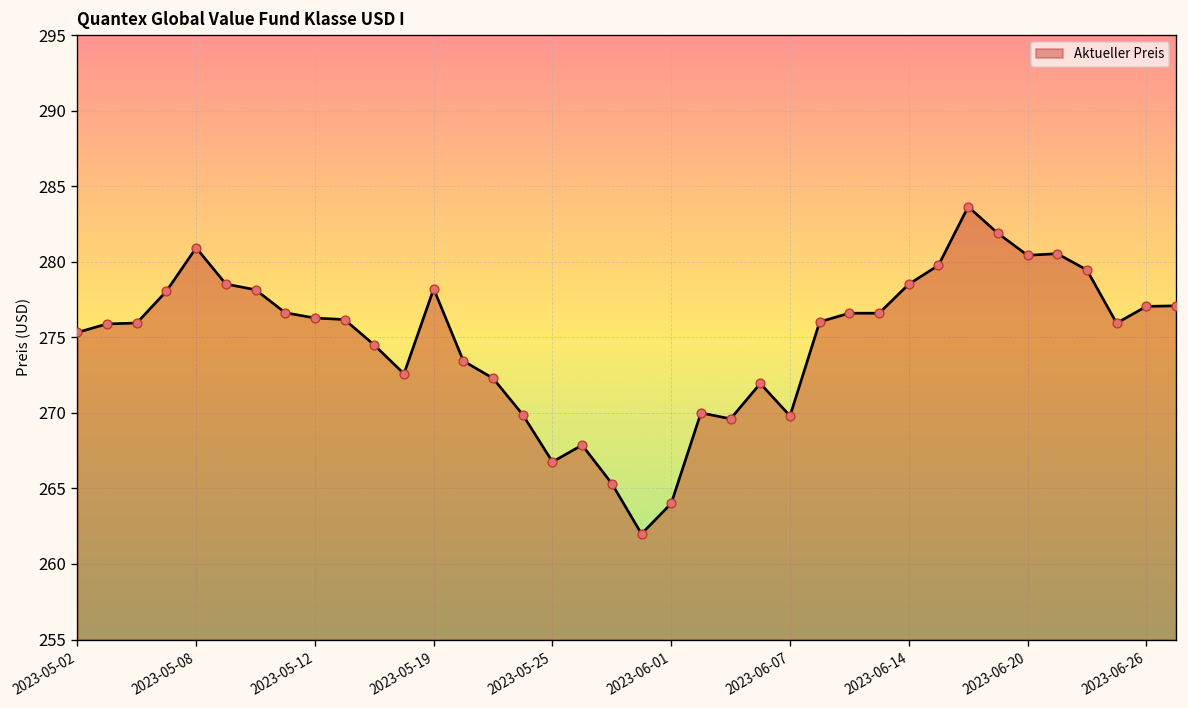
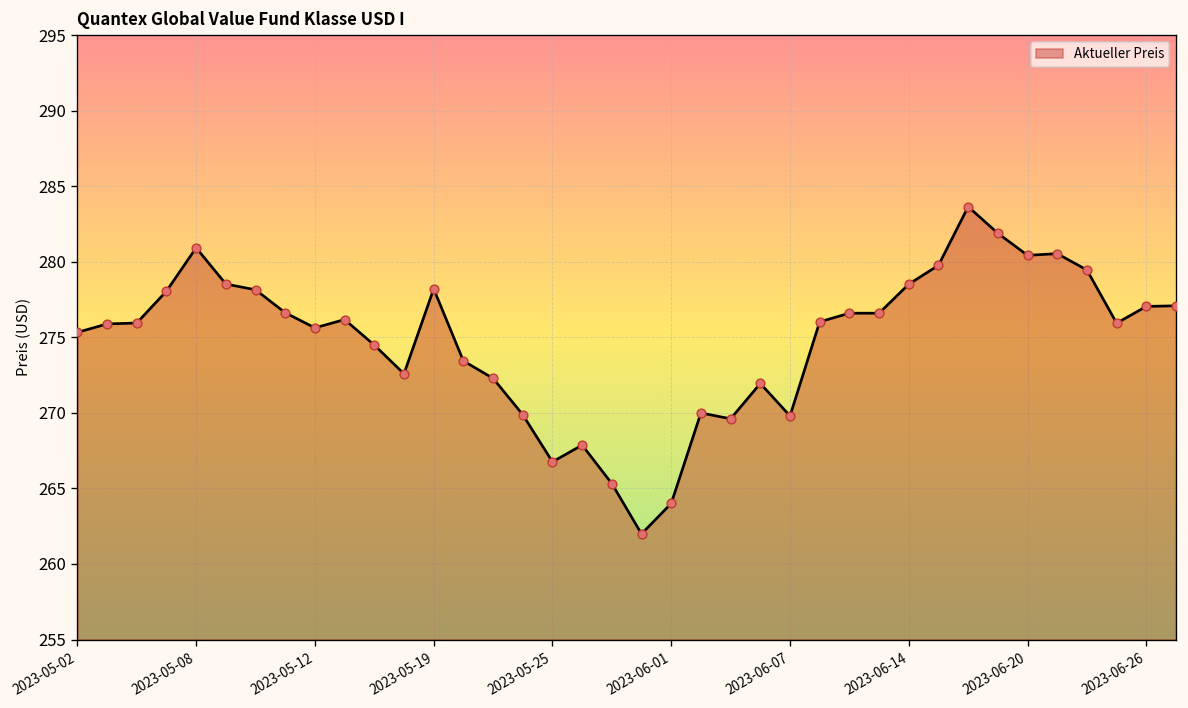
2023-05-12: 276.3 -> 275.6
